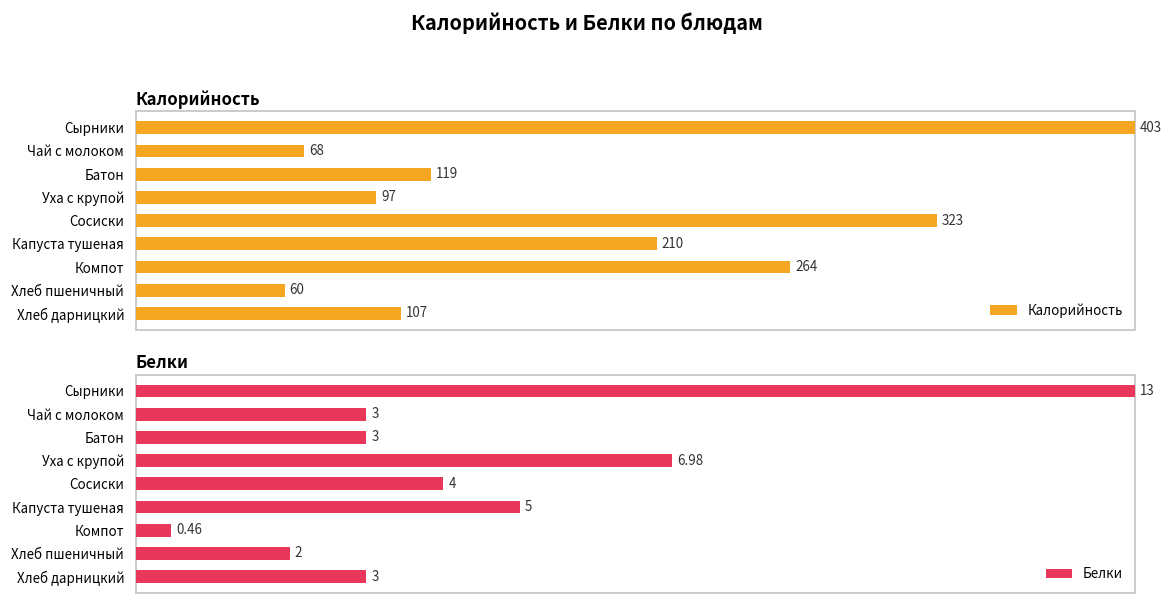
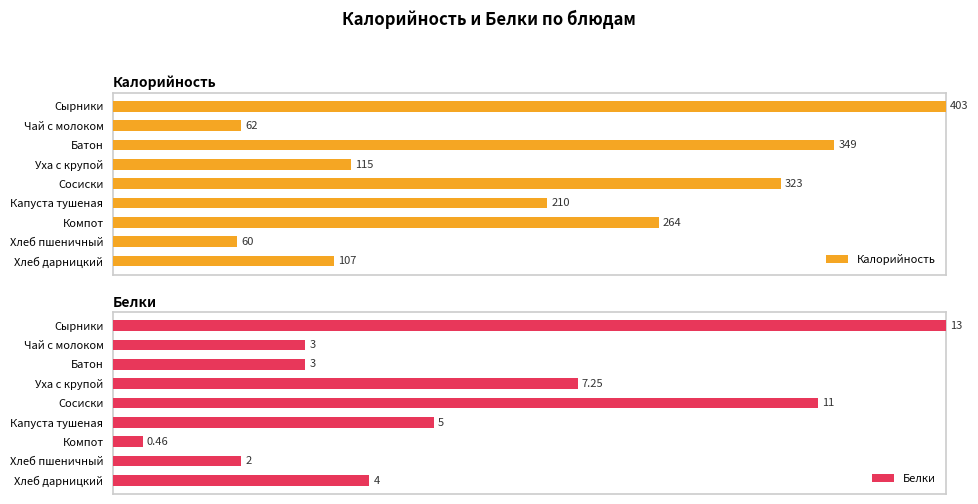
Калорийность, Чай с молоком: 68 -> 62
Калорийность, Батон: 119 -> 349
Калорийность, Уха с крупой: 97 -> 115
Белки, Уха с крупой: 6.98 -> 7.25
Белки, Сосиски: 4 -> 11
Белки, Хлеб дарницкий: 3 -> 4
